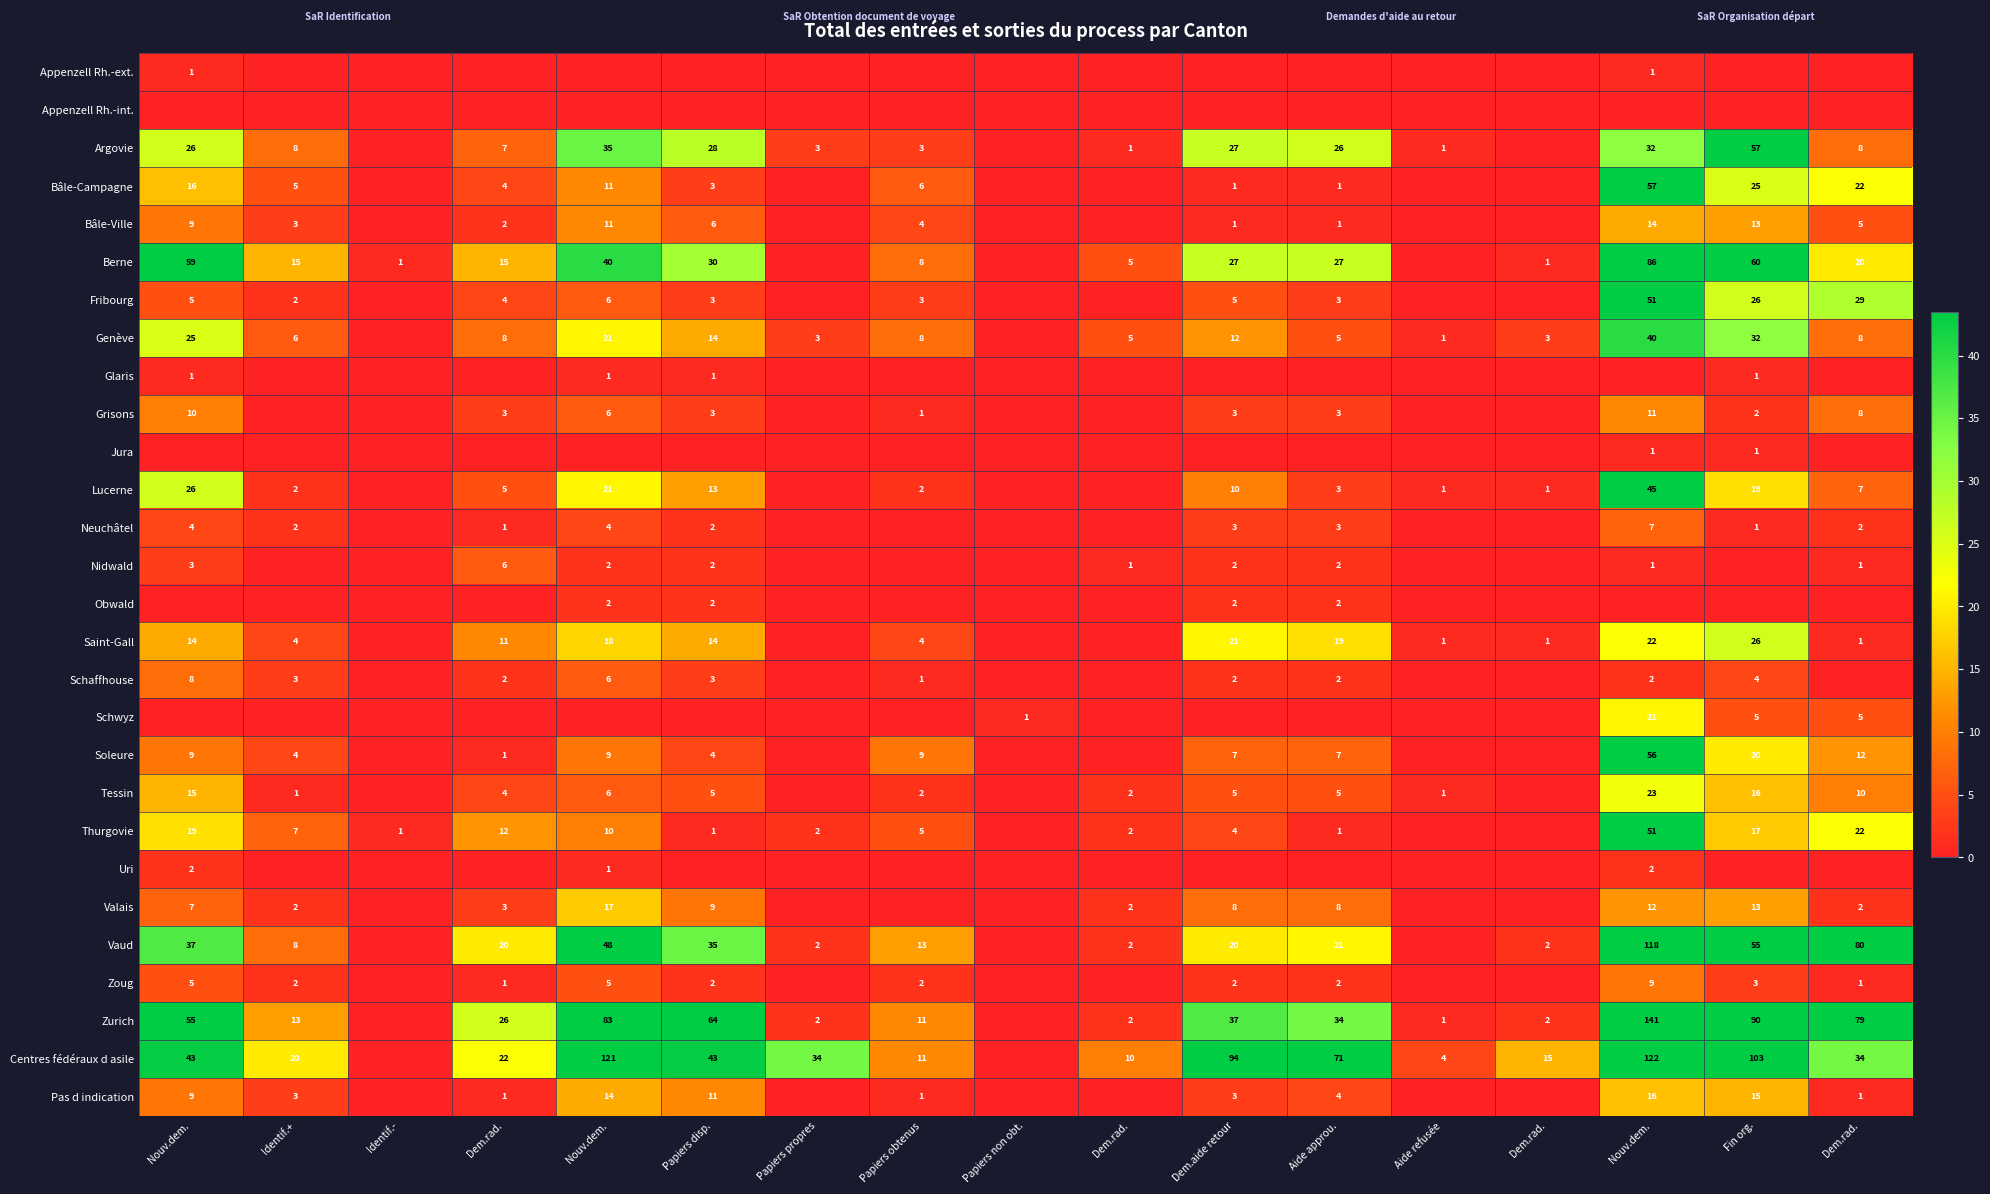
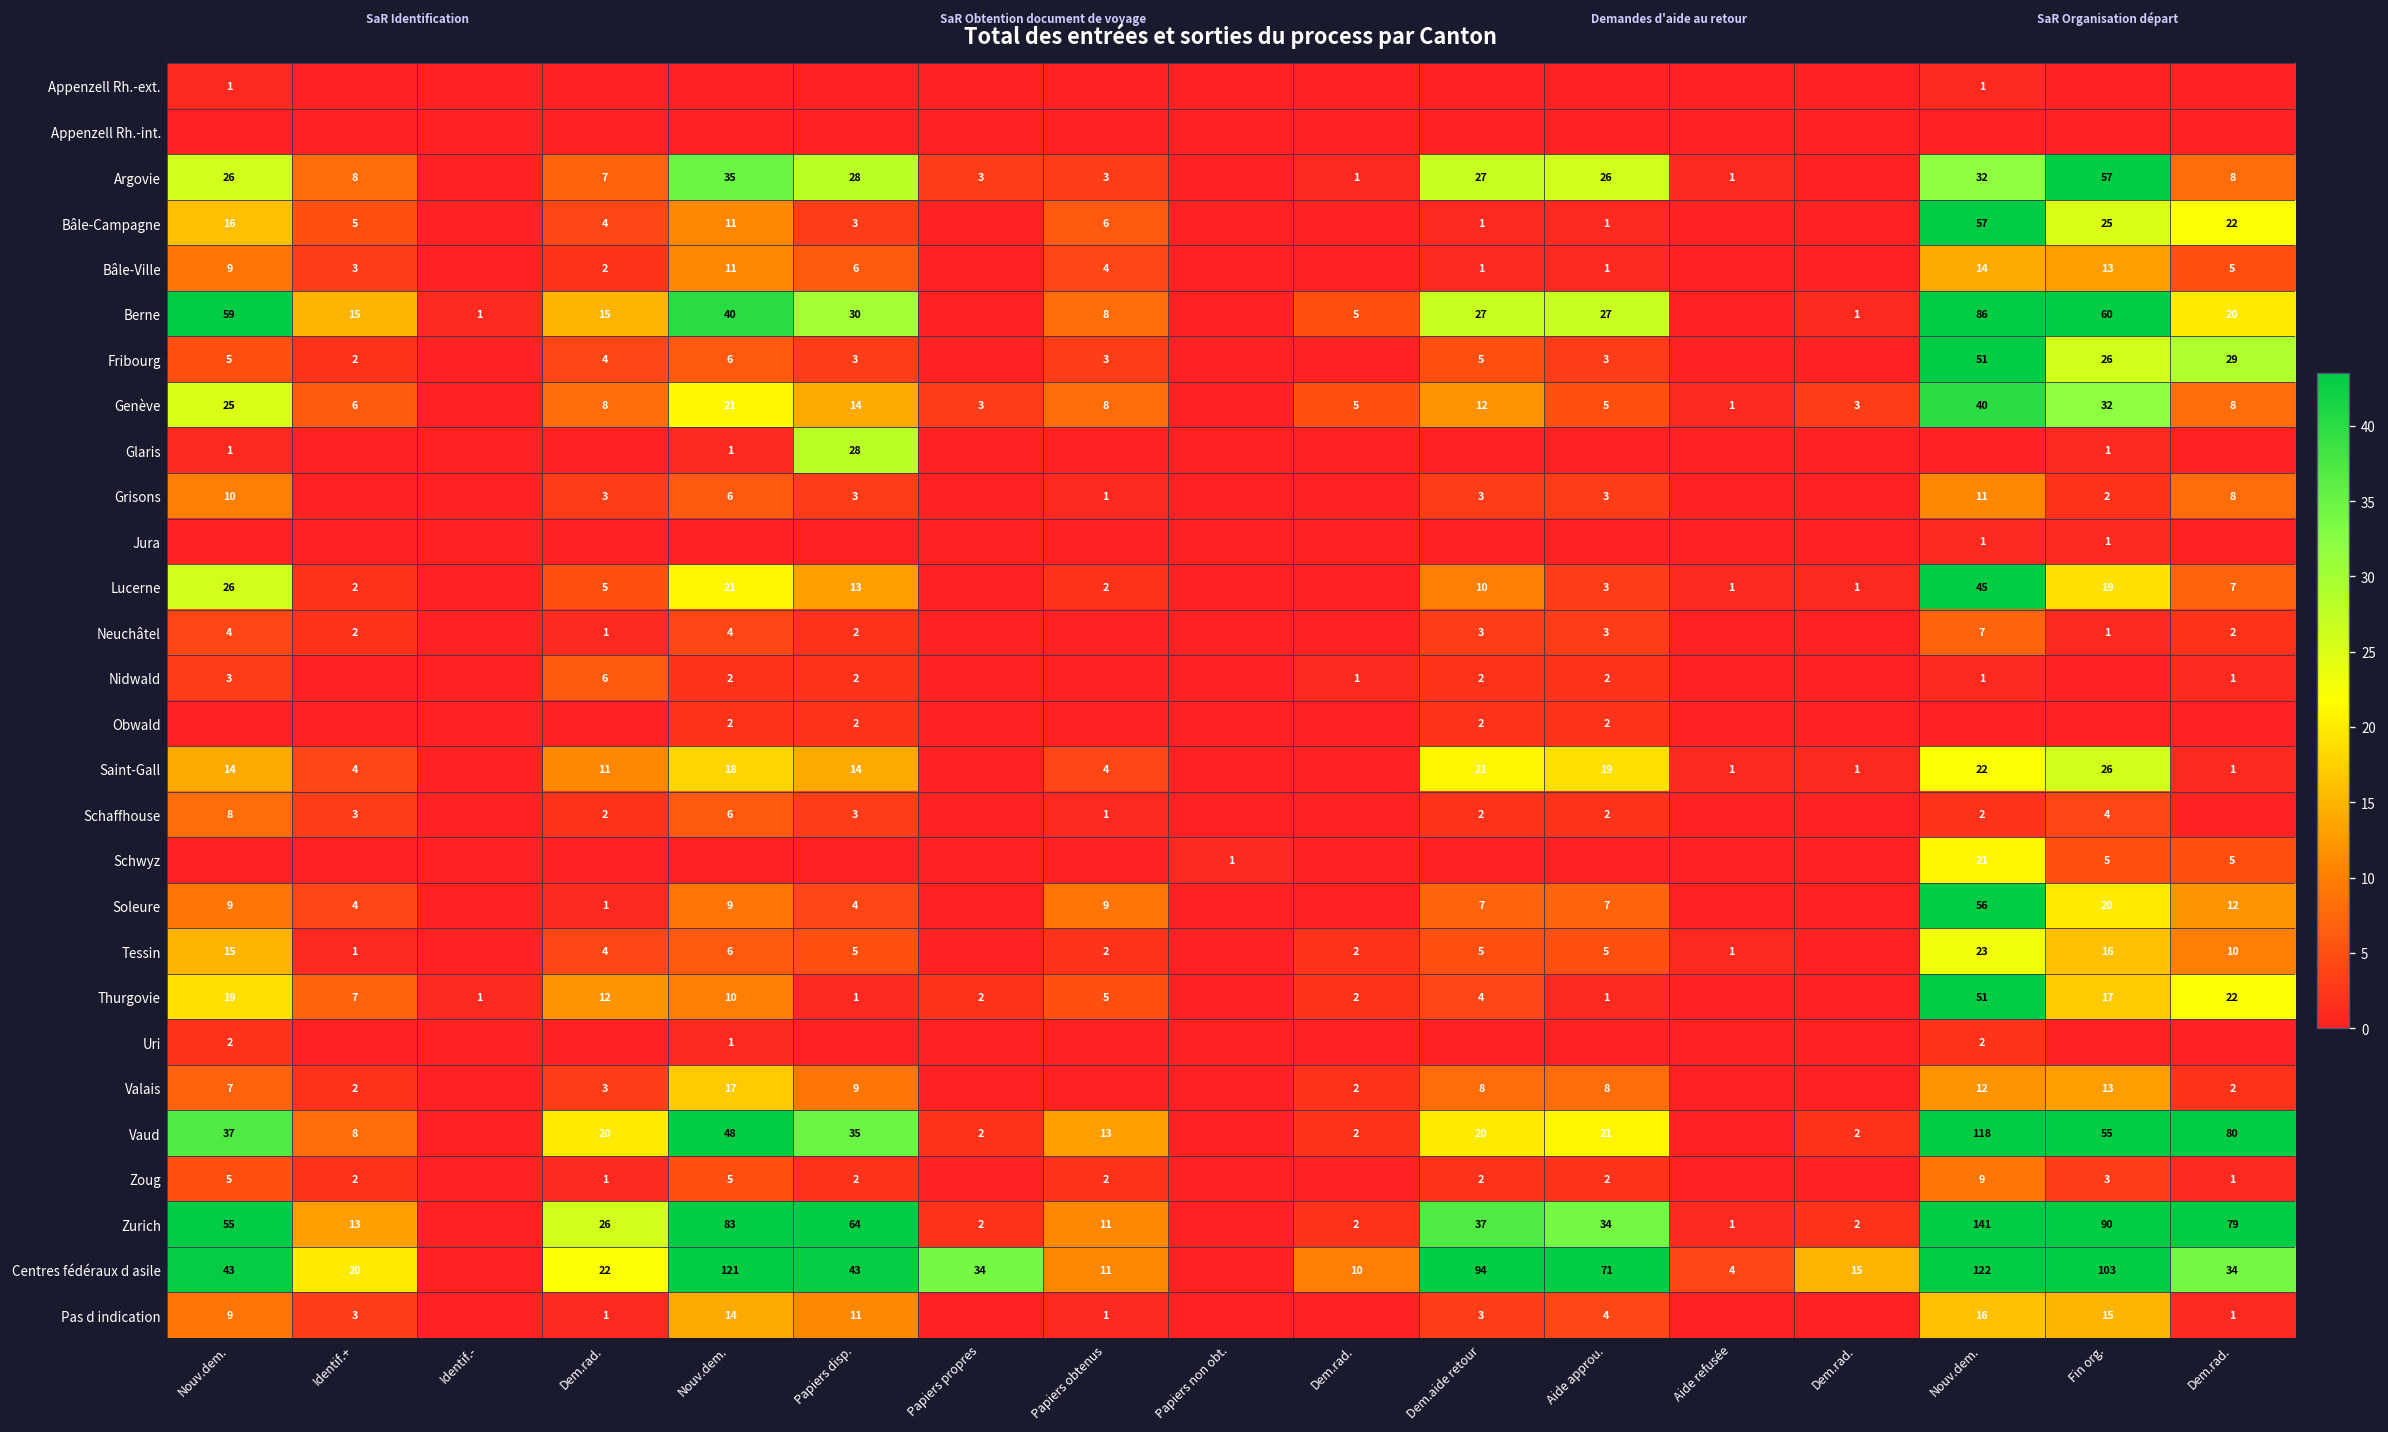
Glaris, Papiers disp.: 1 -> 28
